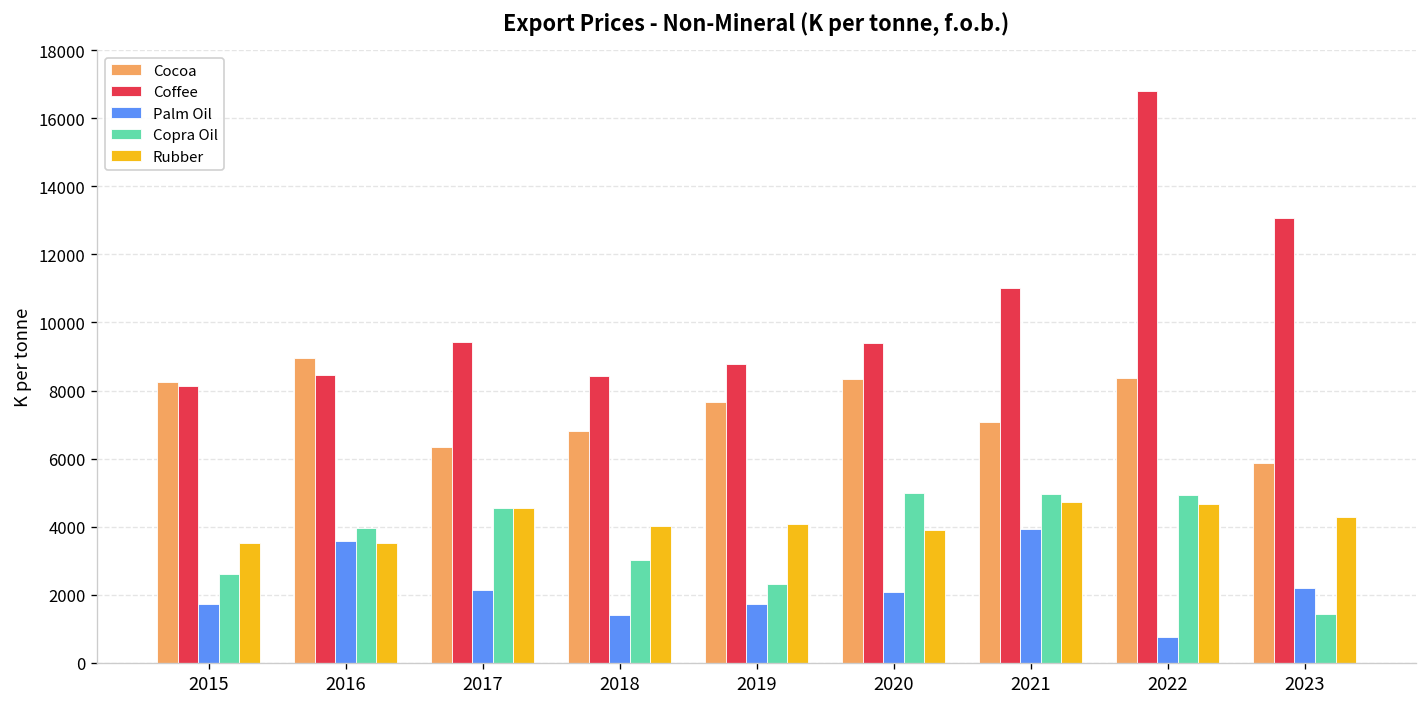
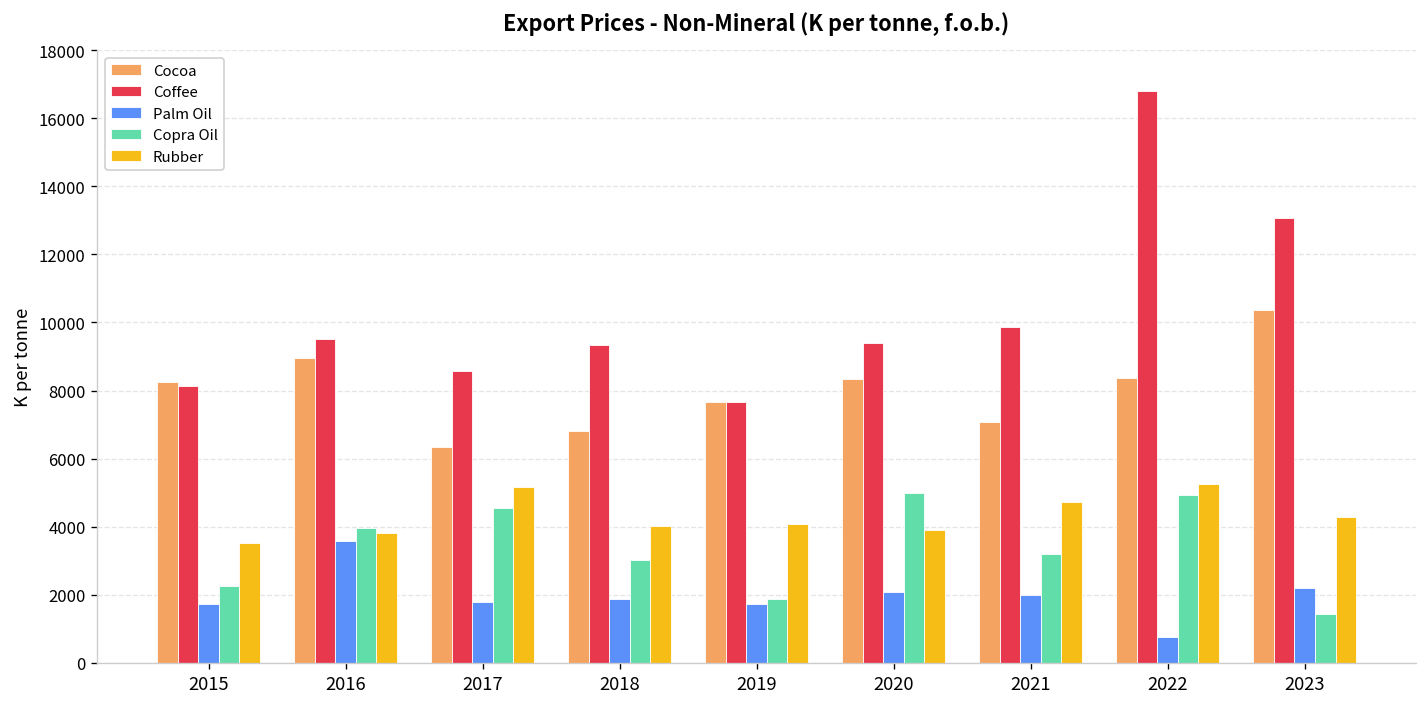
Copra Oil, 2015: 2600 -> 2300
Coffee, 2016: 8500 -> 9500
Rubber, 2016: 3500 -> 3800
Coffee, 2017: 9400 -> 8600
Palm Oil, 2017: 2200 -> 1800
Rubber, 2017: 4500 -> 5200
Coffee, 2018: 8400 -> 9300
Palm Oil, 2018: 1400 -> 1900
Coffee, 2019: 8800 -> 7700
Copra Oil, 2019: 2300 -> 1900
Coffee, 2021: 11000 -> 9900
Palm Oil, 2021: 3900 -> 2000
Copra Oil, 2021: 5000 -> 3200
Rubber, 2022: 4700 -> 5200
Cocoa, 2023: 5900 -> 10400
